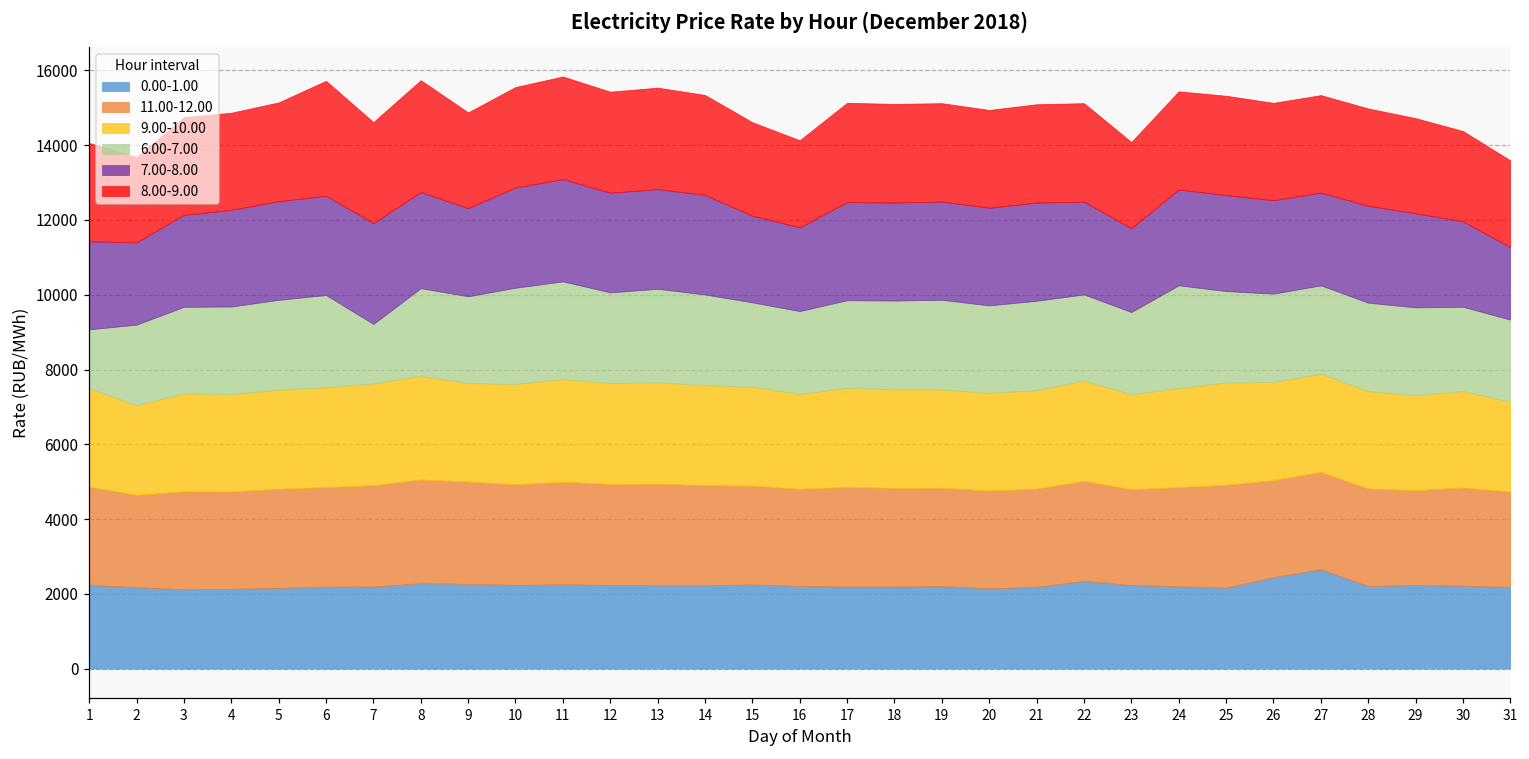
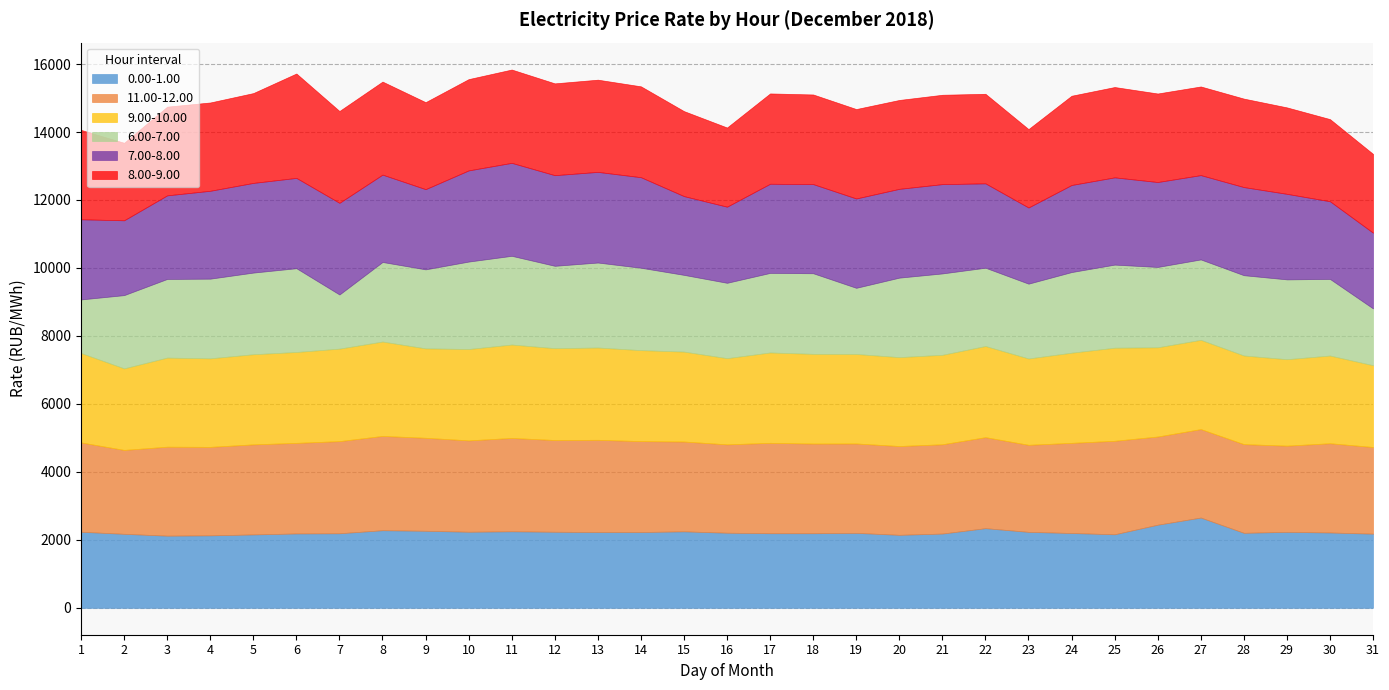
8.00-9.00, 8: 3000 -> 2700
6.00-7.00, 19: 2400 -> 1900
6.00-7.00, 24: 2700 -> 2400
6.00-7.00, 31: 2200 -> 1700
7.00-8.00, 31: 1900 -> 2200
